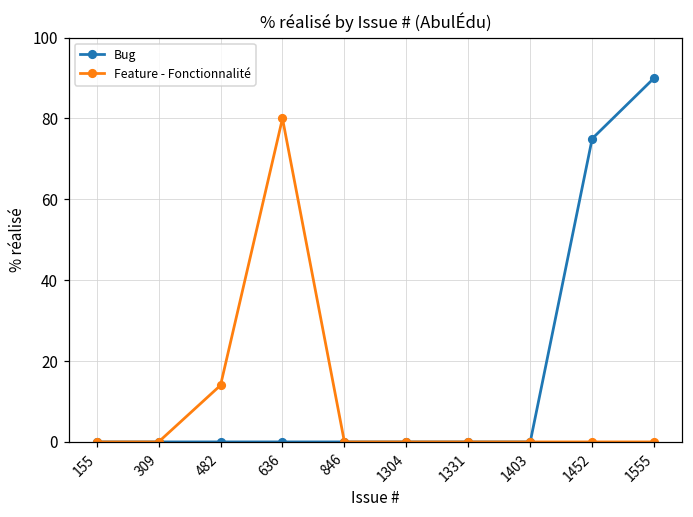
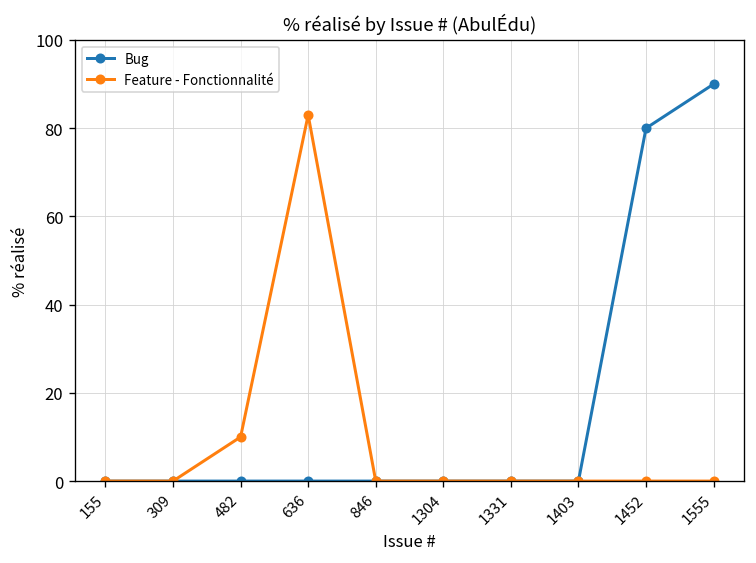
Feature - Fonctionnalité, 482: 14 -> 10
Feature - Fonctionnalité, 636: 80 -> 83
Bug, 1452: 75 -> 80
